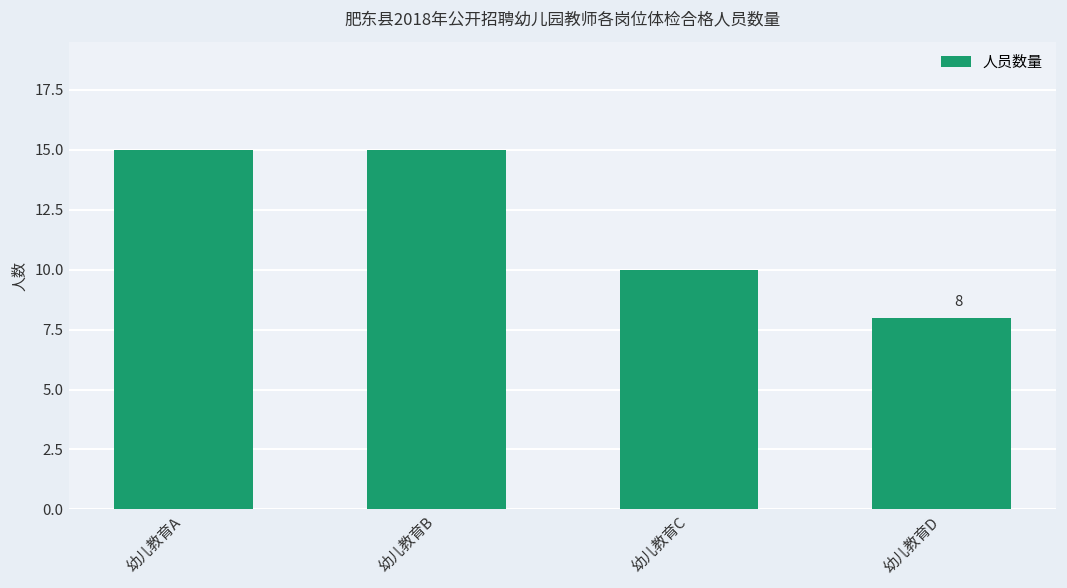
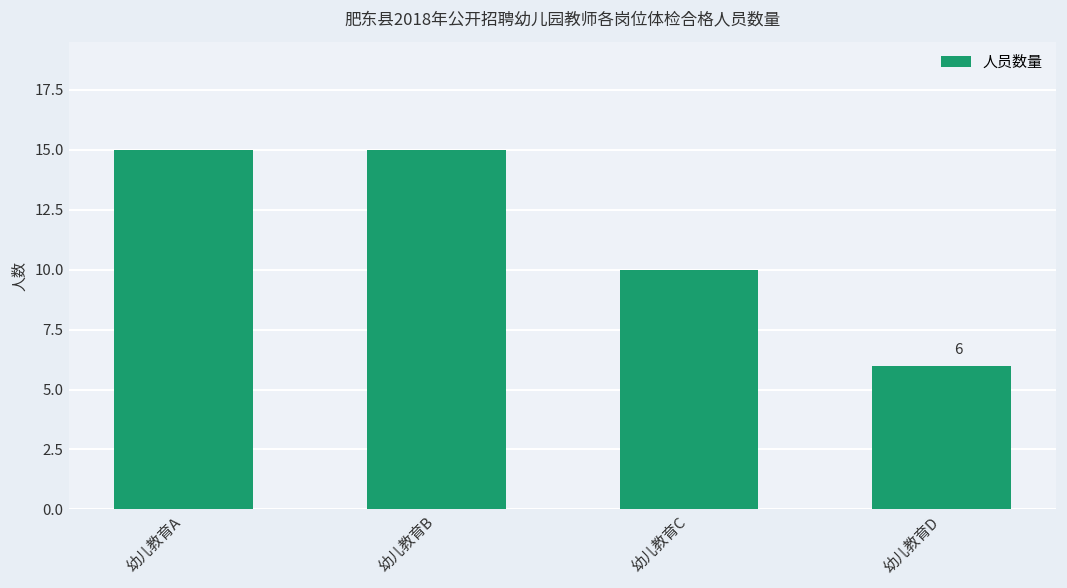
幼儿教育D: 8 -> 6
